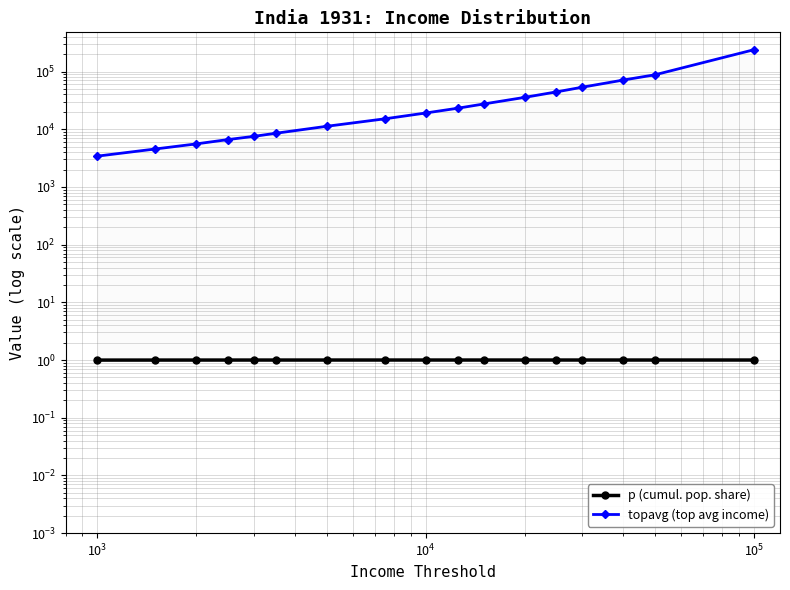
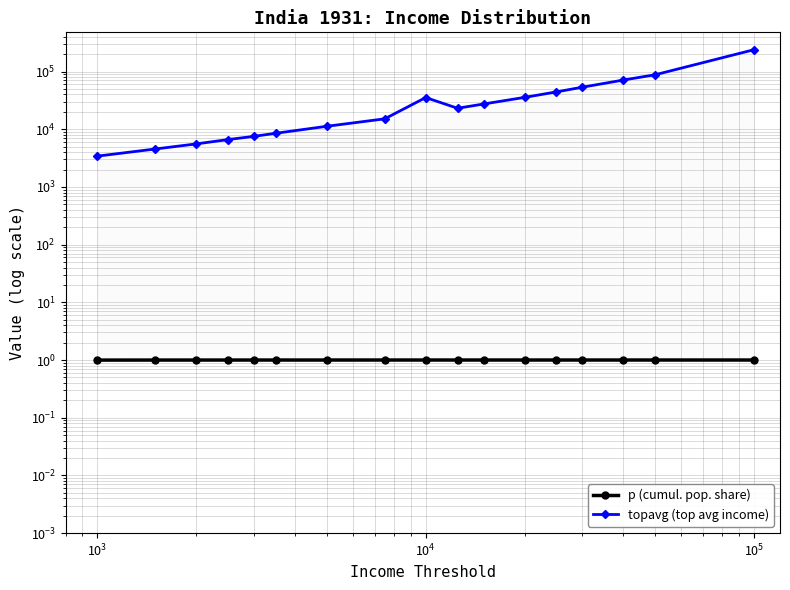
topavg (top avg income), 10^4: 19000 -> 40000
